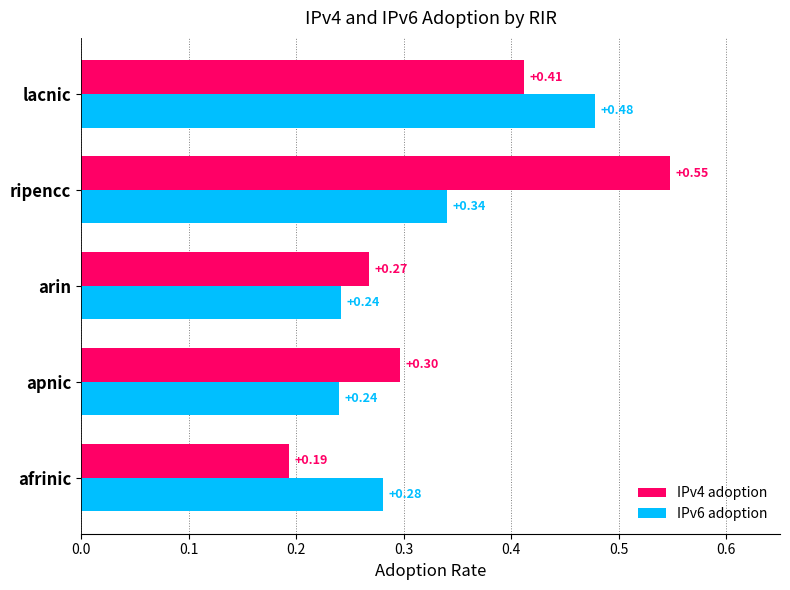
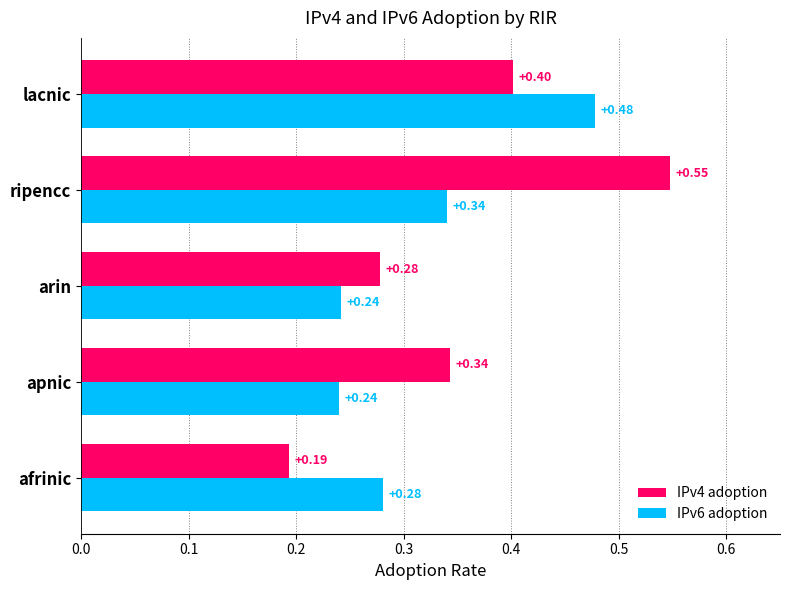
IPv4 adoption, lacnic: +0.41 -> +0.40
IPv4 adoption, arin: +0.27 -> +0.28
IPv4 adoption, apnic: +0.30 -> +0.34
